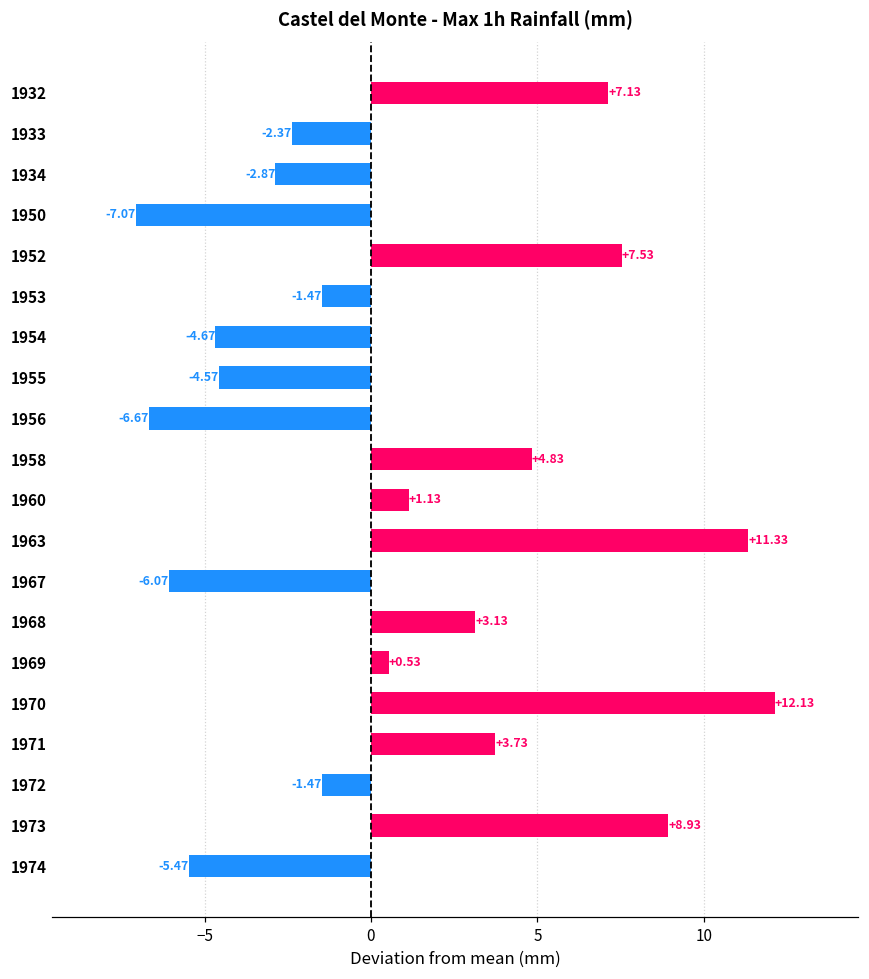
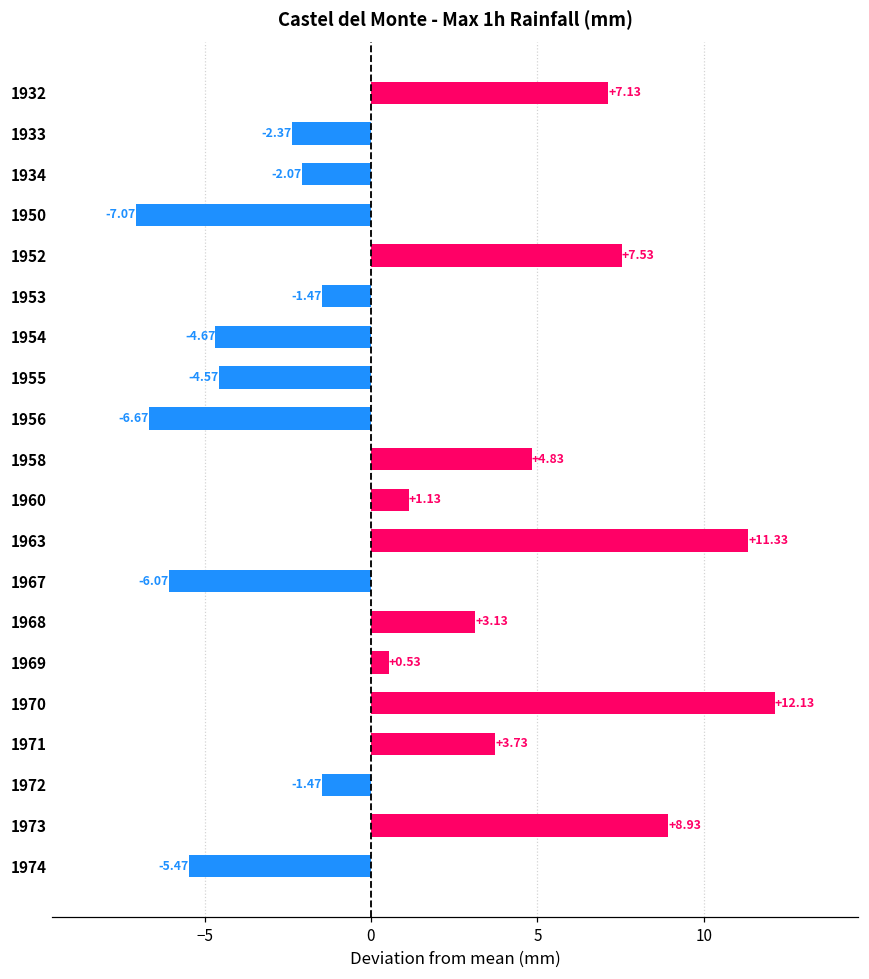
1934: -2.87 -> -2.07
